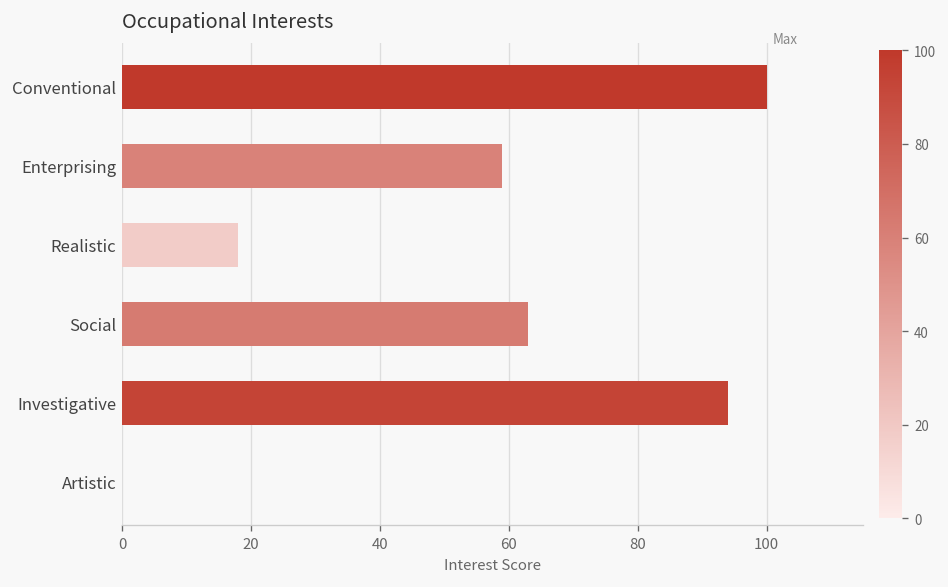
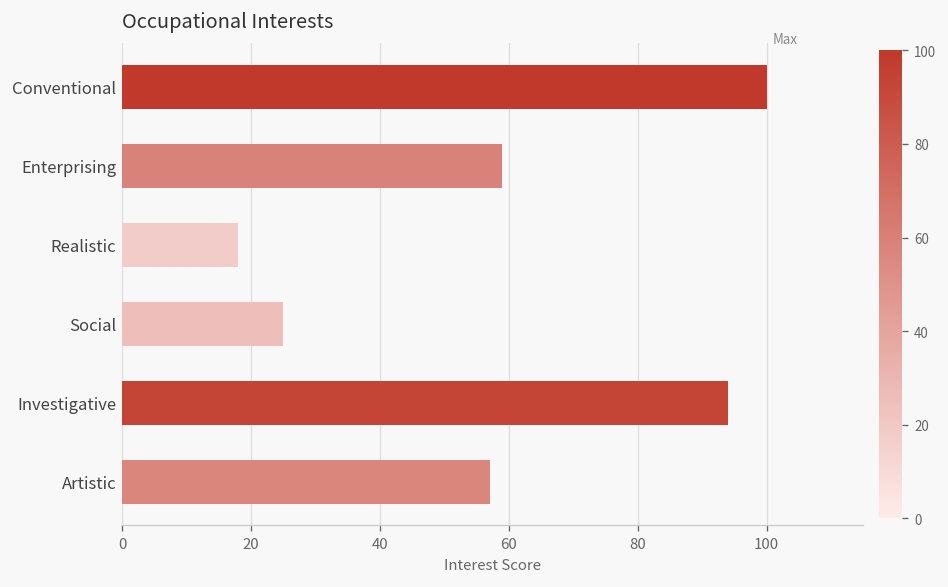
Social: 63 -> 25
Artistic: 0 -> 57
